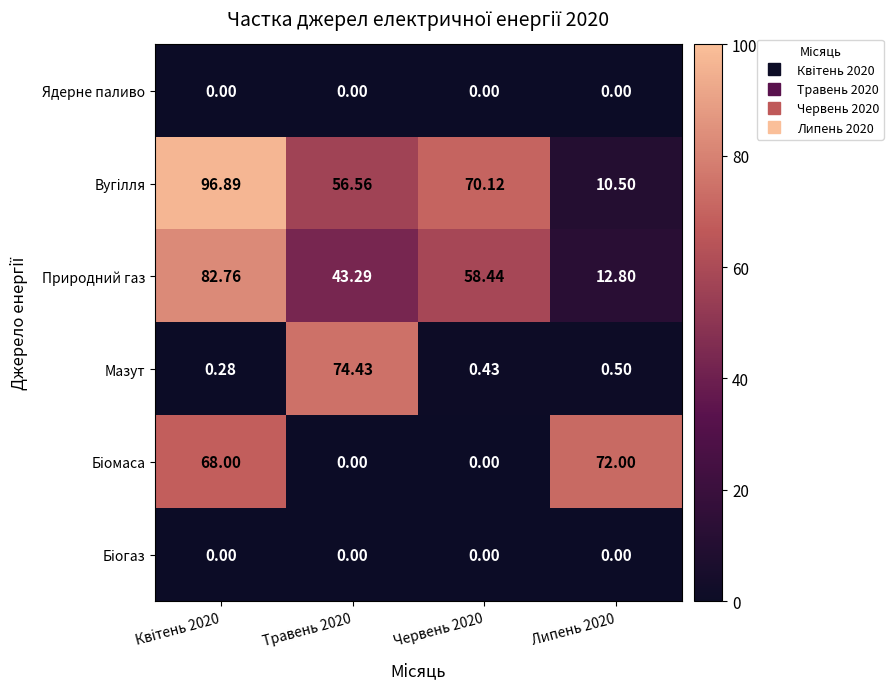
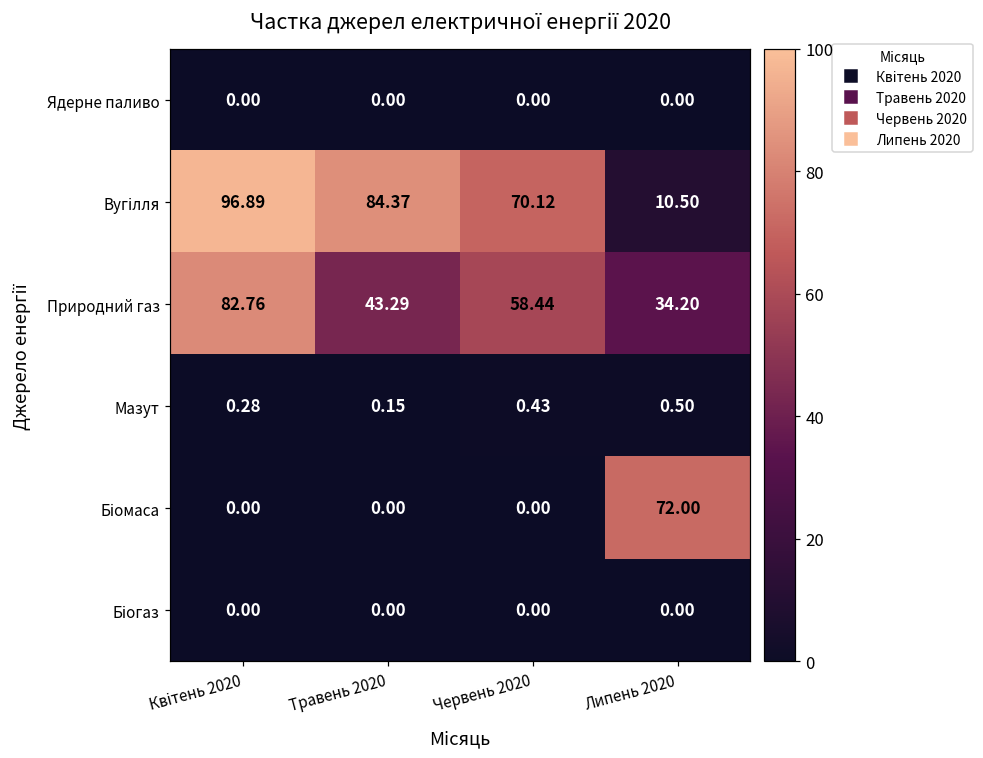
Вугілля, Травень 2020: 56.56 -> 84.37
Природний газ, Липень 2020: 12.80 -> 34.20
Мазут, Травень 2020: 74.43 -> 0.15
Біомаса, Квітень 2020: 68.00 -> 0.00
